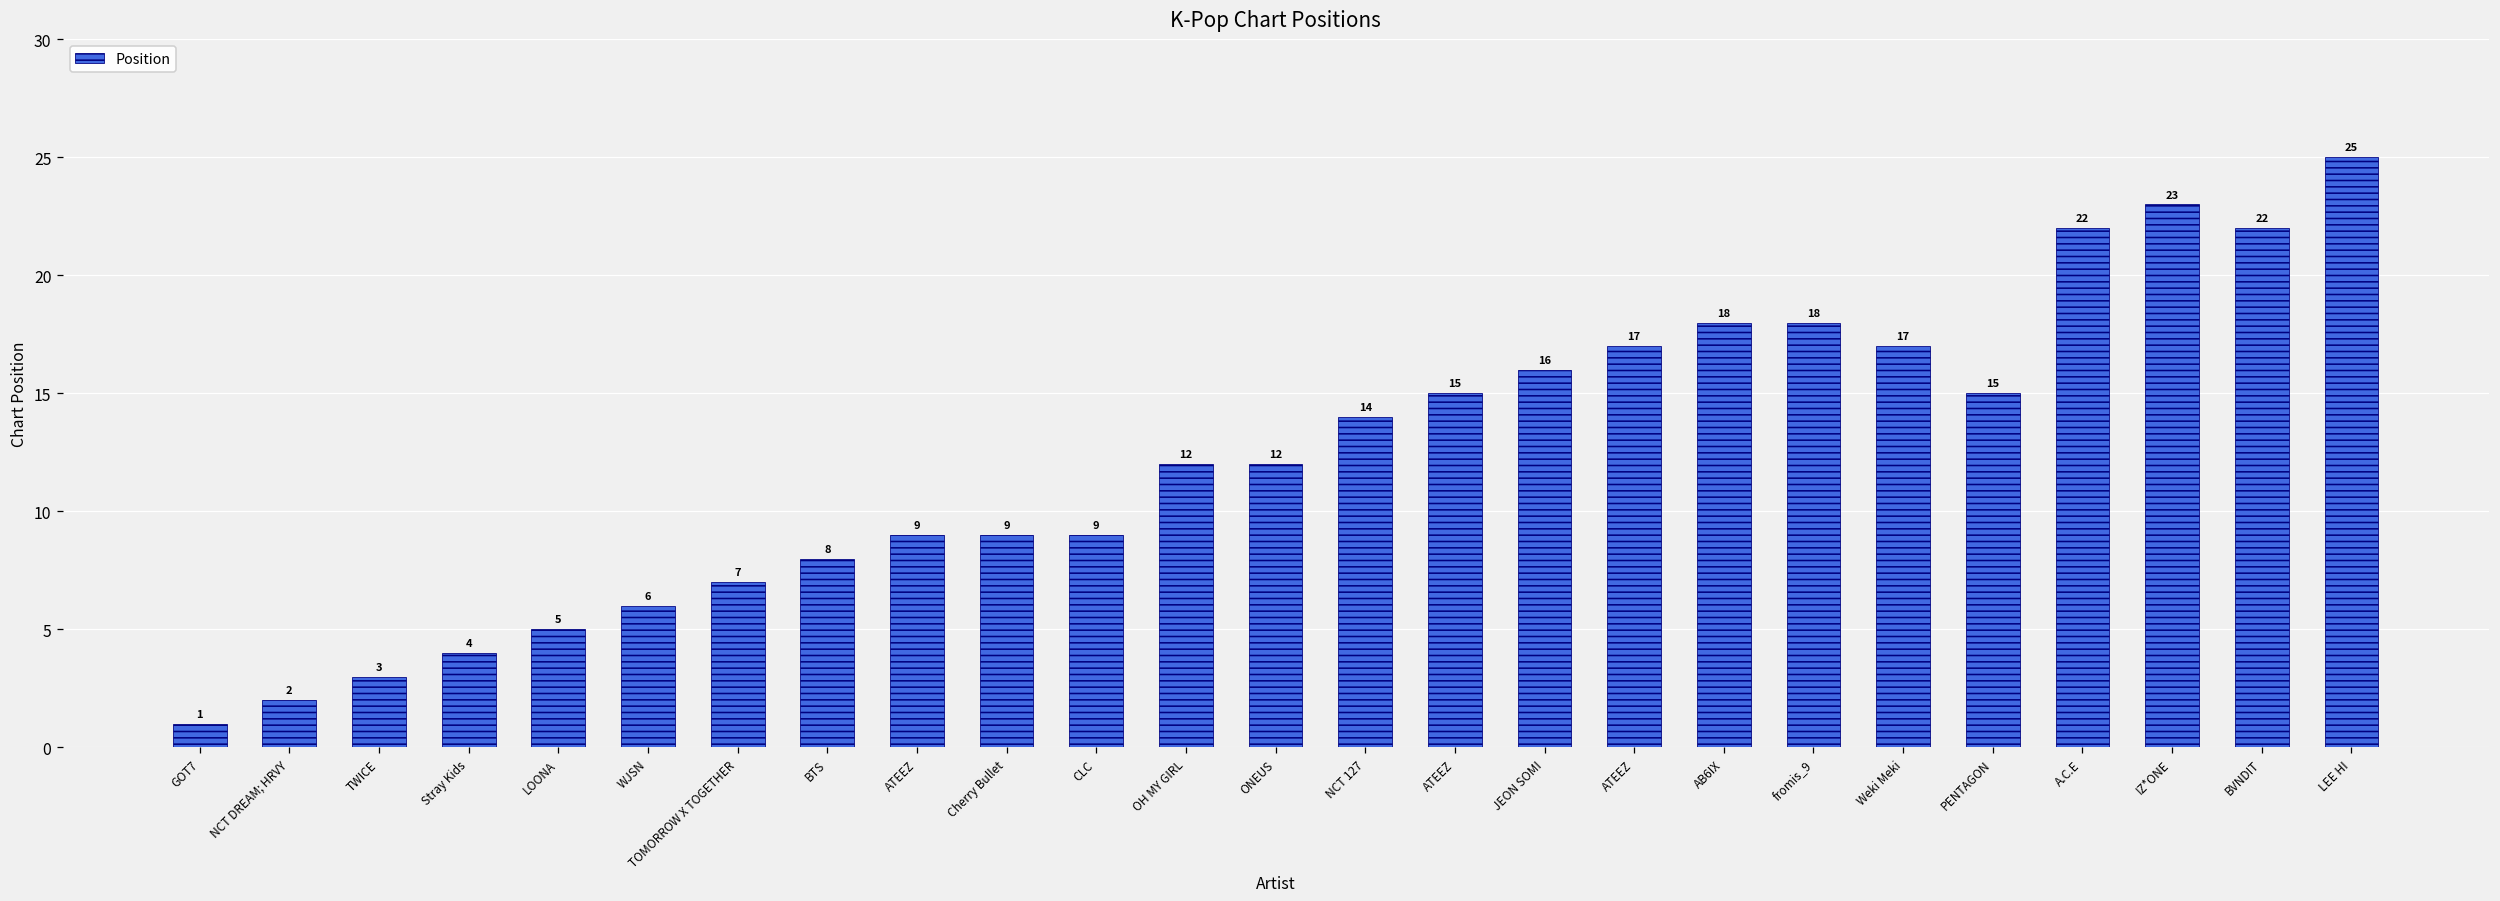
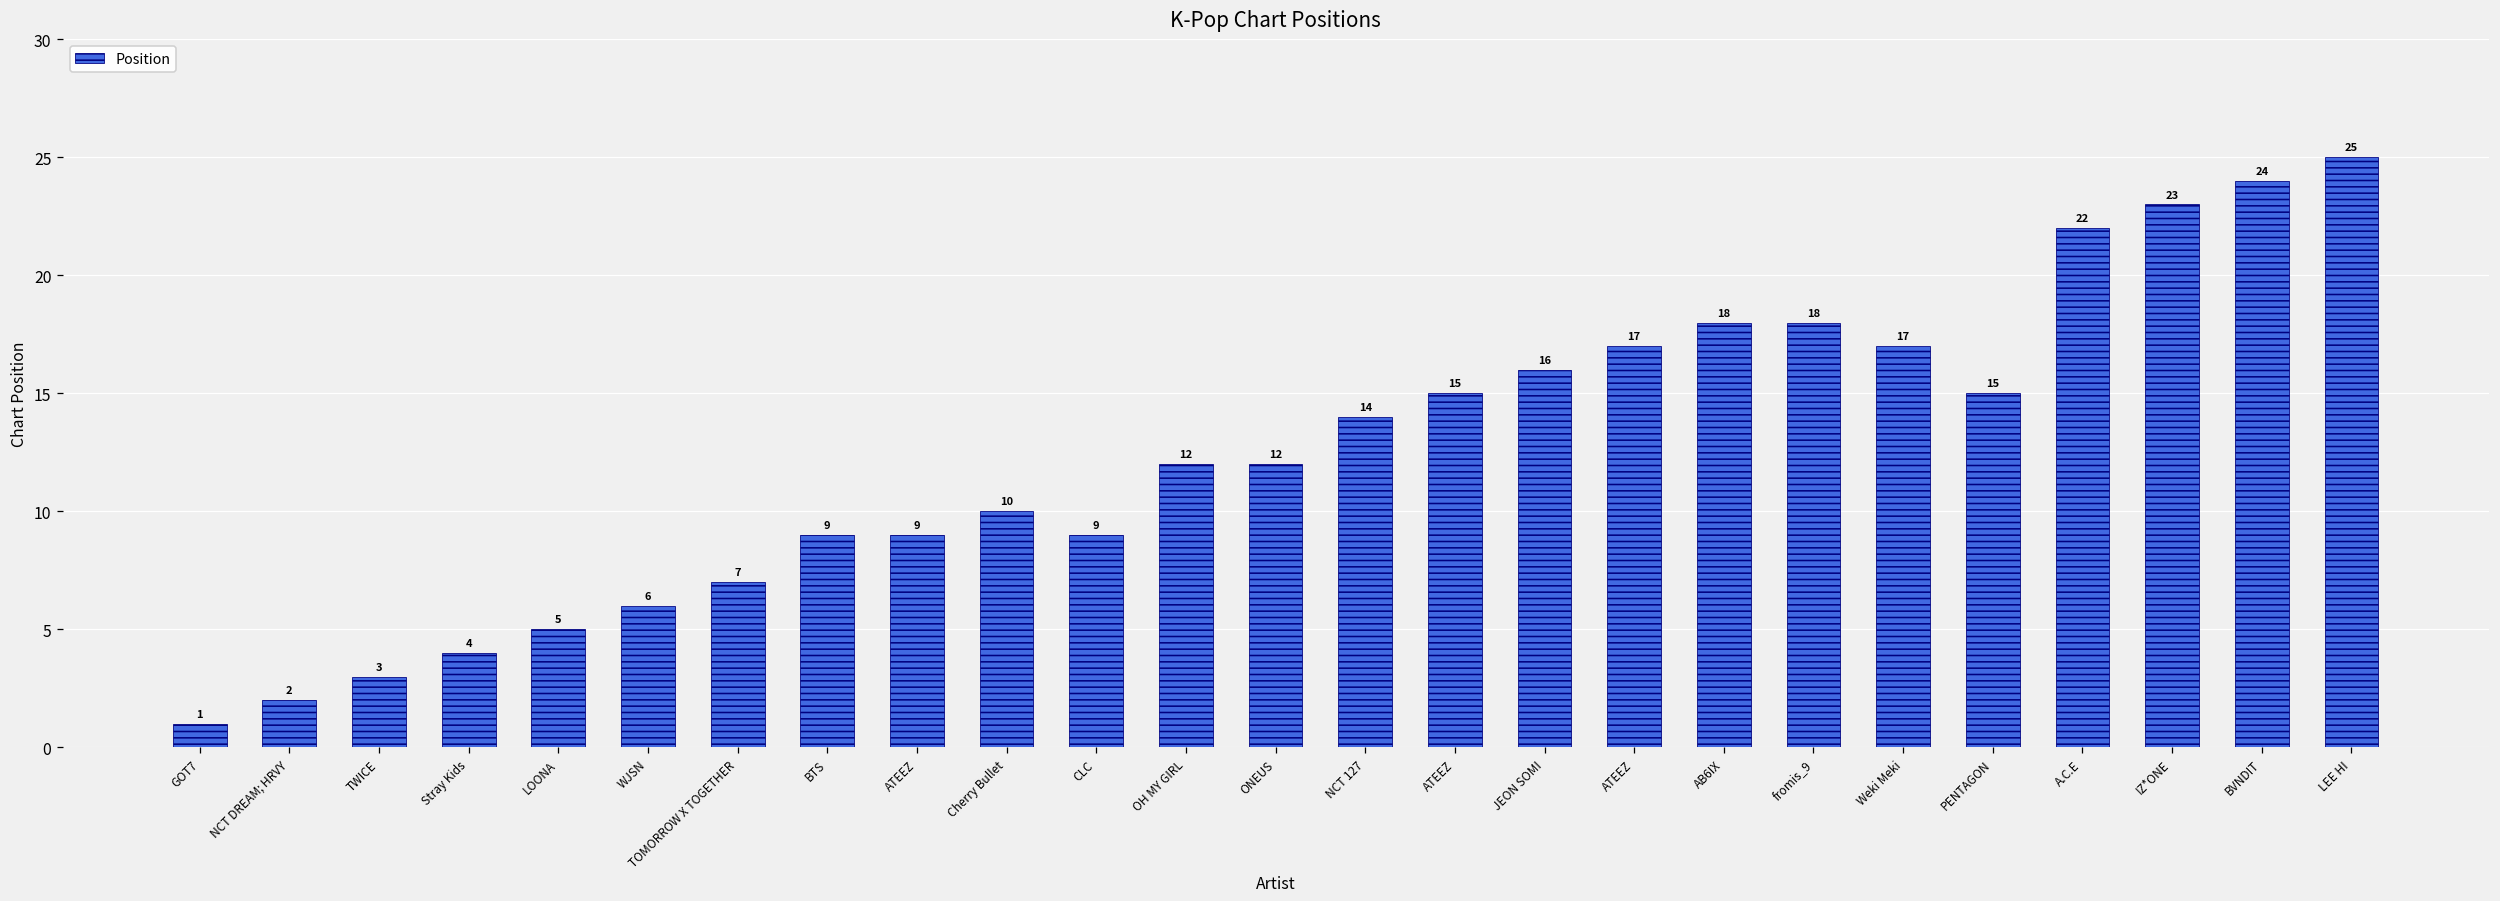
BTS: 8 -> 9
Cherry Bullet: 9 -> 10
BVNDIT: 22 -> 24
